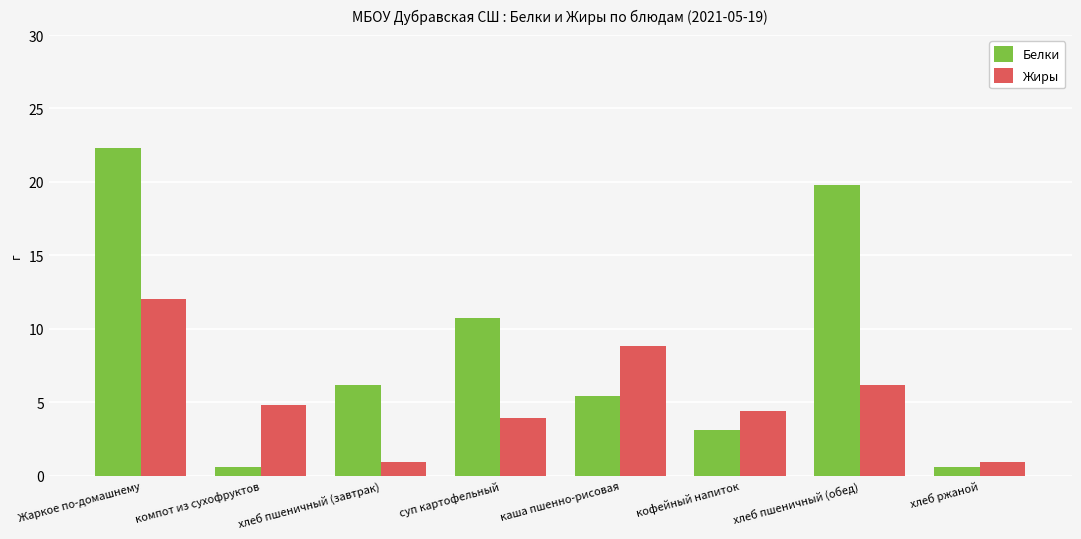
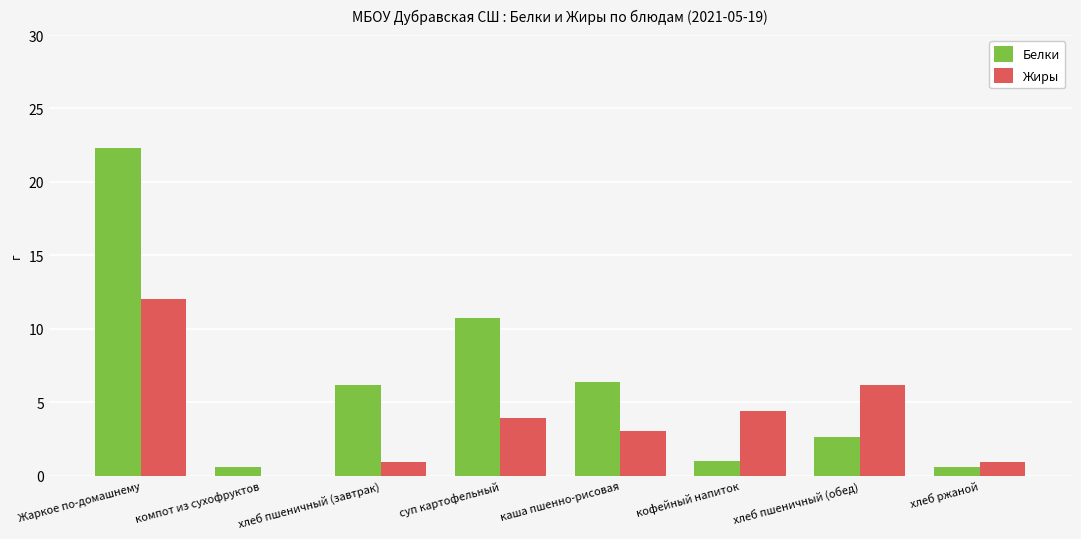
Жиры, компот из сухофруктов: 4.8 -> 0.0
Белки, каша пшенно-рисовая: 5.4 -> 6.4
Жиры, каша пшенно-рисовая: 8.8 -> 3.0
Белки, кофейный напиток: 3.1 -> 1.0
Белки, хлеб пшеничный (обед): 19.8 -> 2.6
